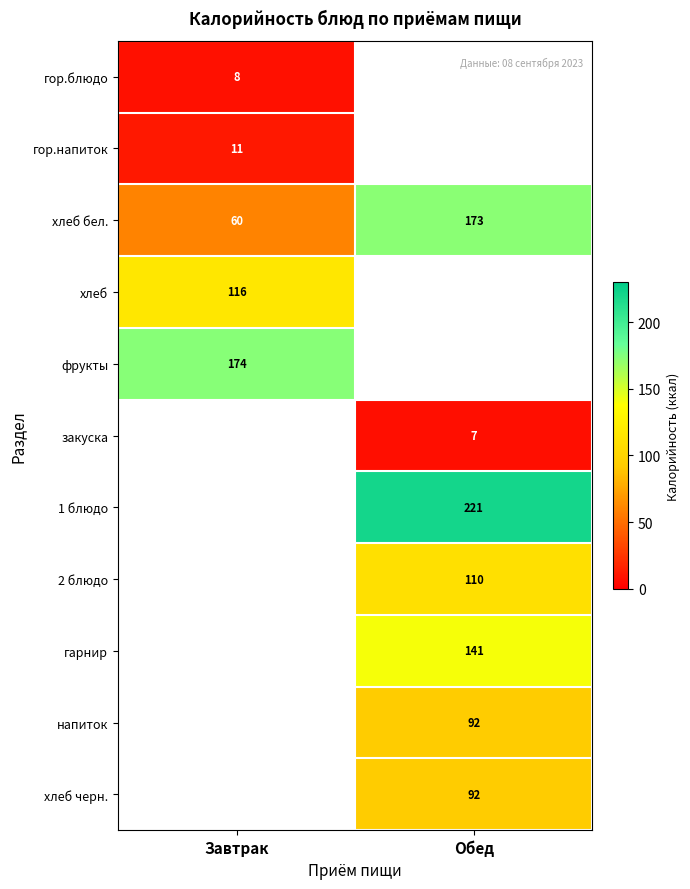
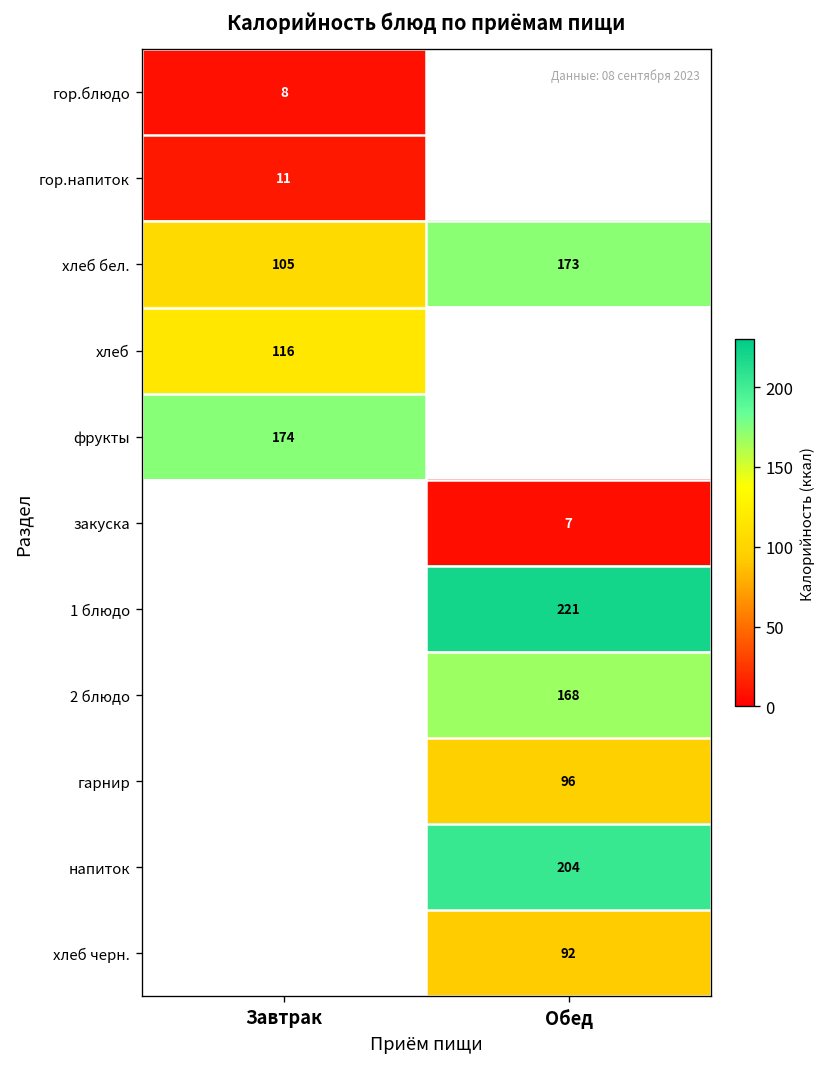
хлеб бел., Завтрак: 60 -> 105
2 блюдо, Обед: 110 -> 168
гарнир, Обед: 141 -> 96
напиток, Обед: 92 -> 204
